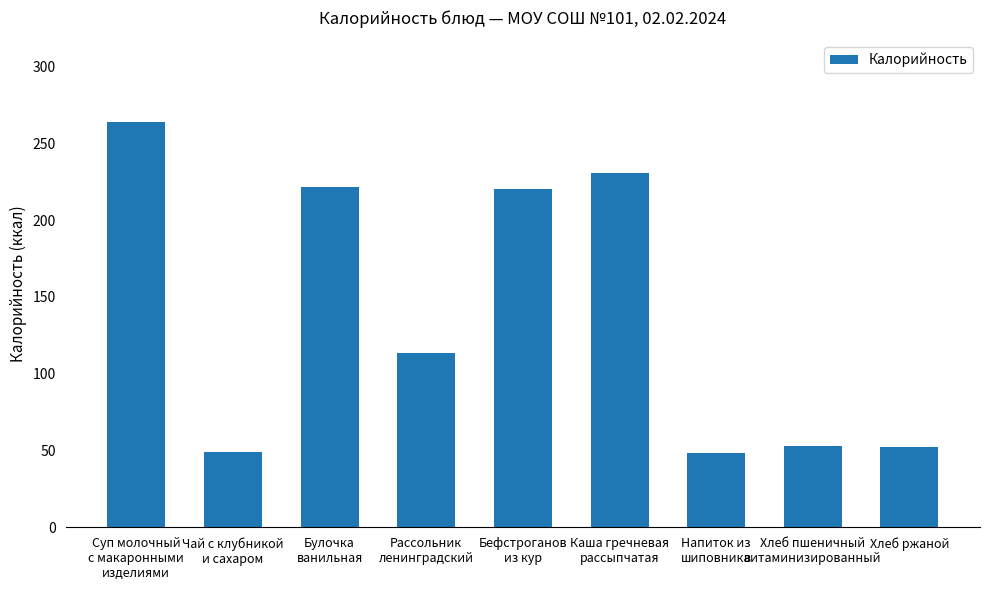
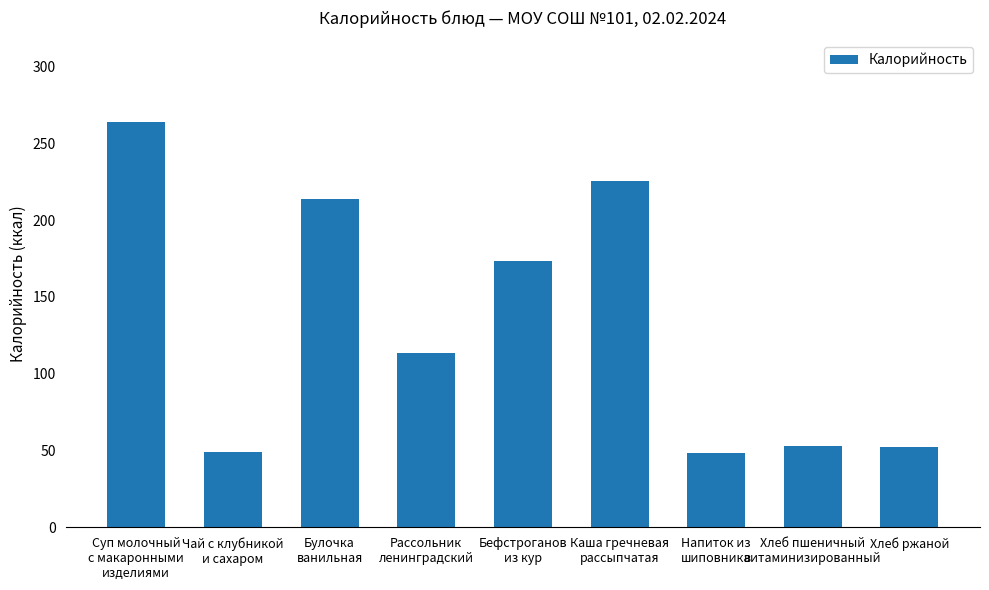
Булочка ванильная: 221 -> 214
Бефстроганов из кур: 220 -> 173
Каша гречневая рассыпчатая: 231 -> 226
